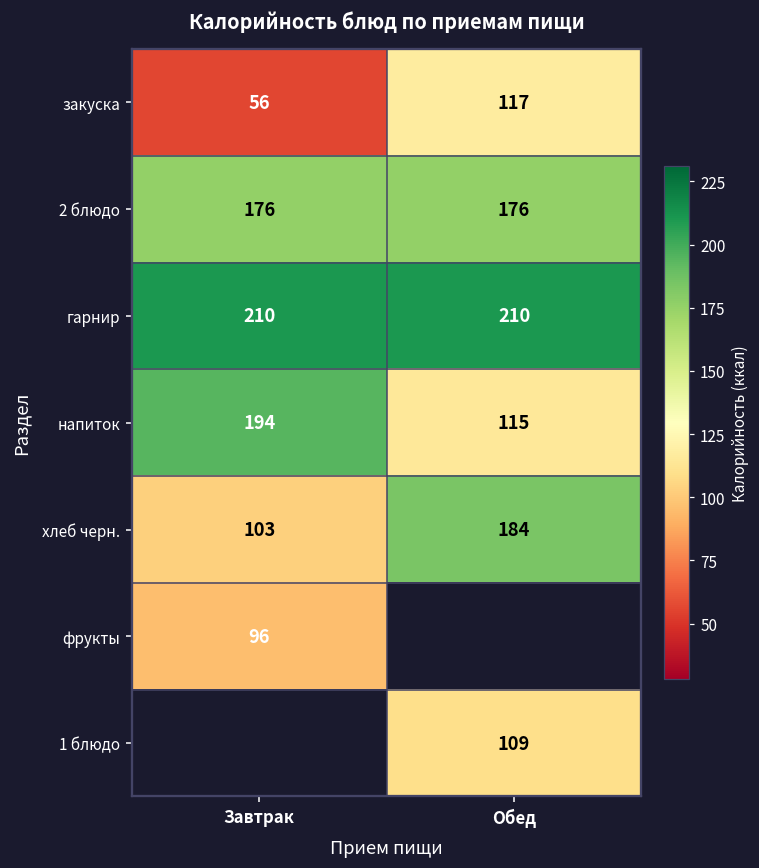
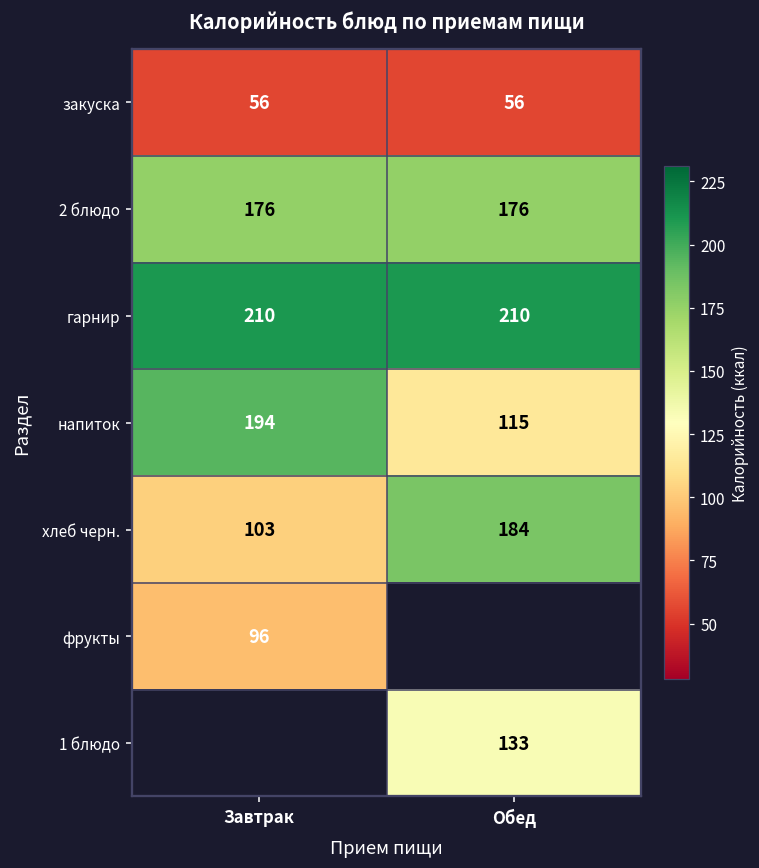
закуска, Обед: 117 -> 56
1 блюдо, Обед: 109 -> 133
